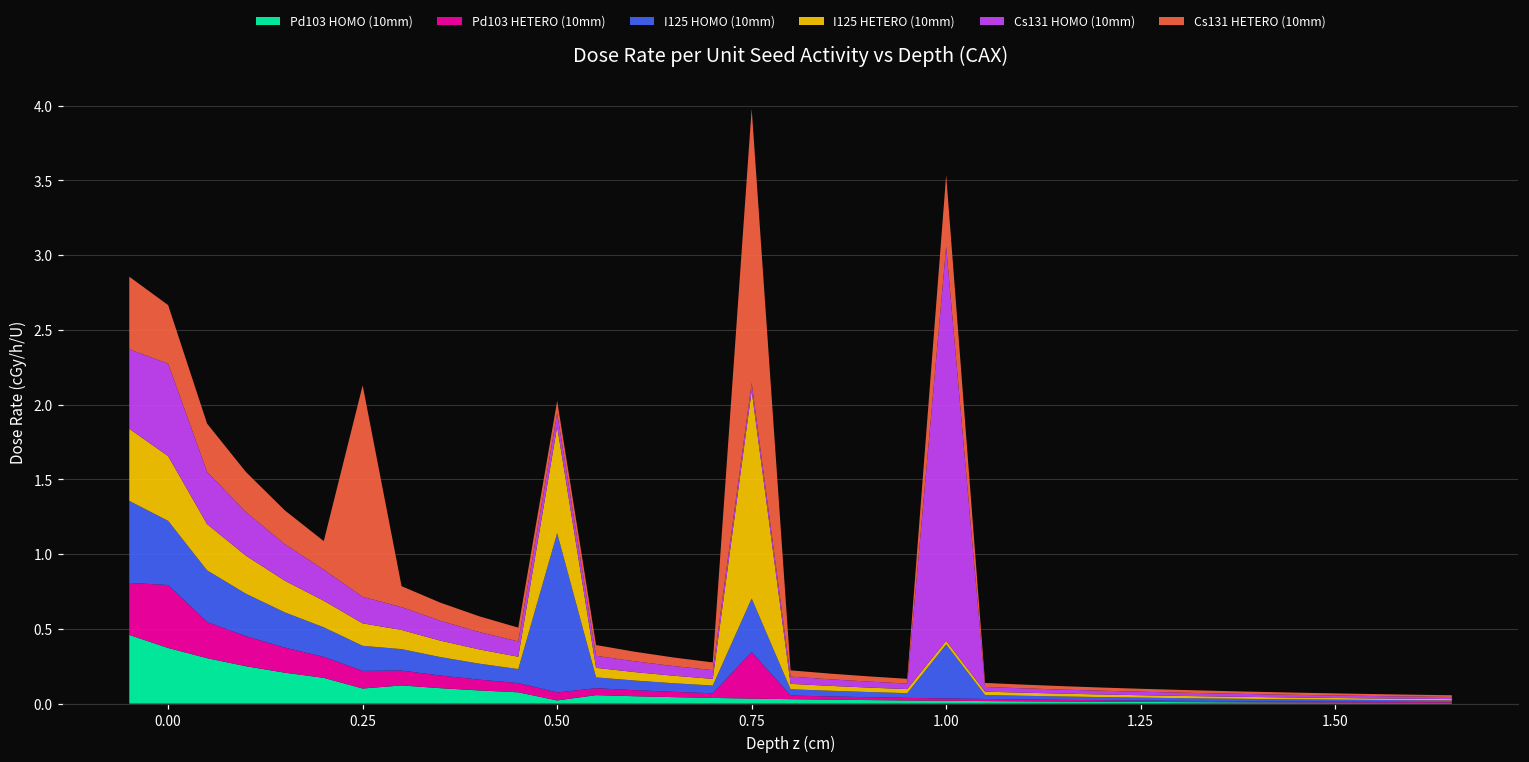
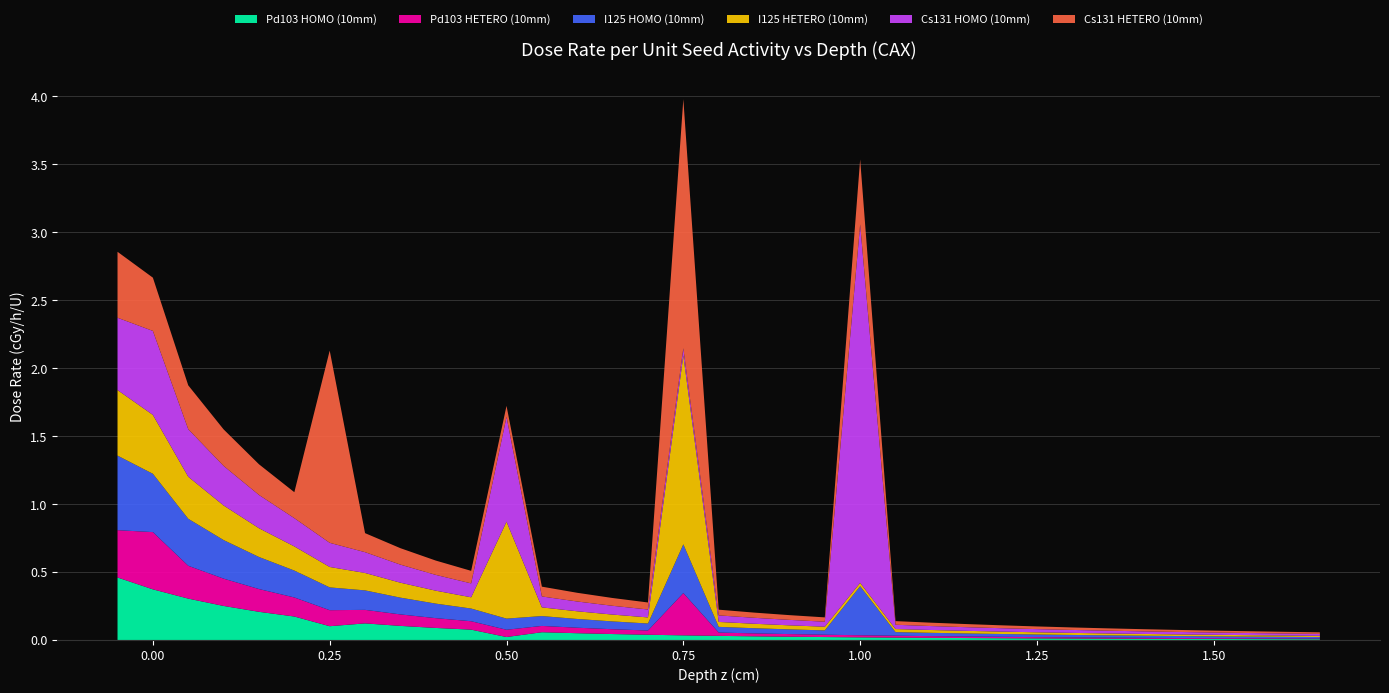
I125 HOMO (10mm), 0.50: 1.07 -> 0.08
Cs131 HOMO (10mm), 0.50: 0.09 -> 0.77
